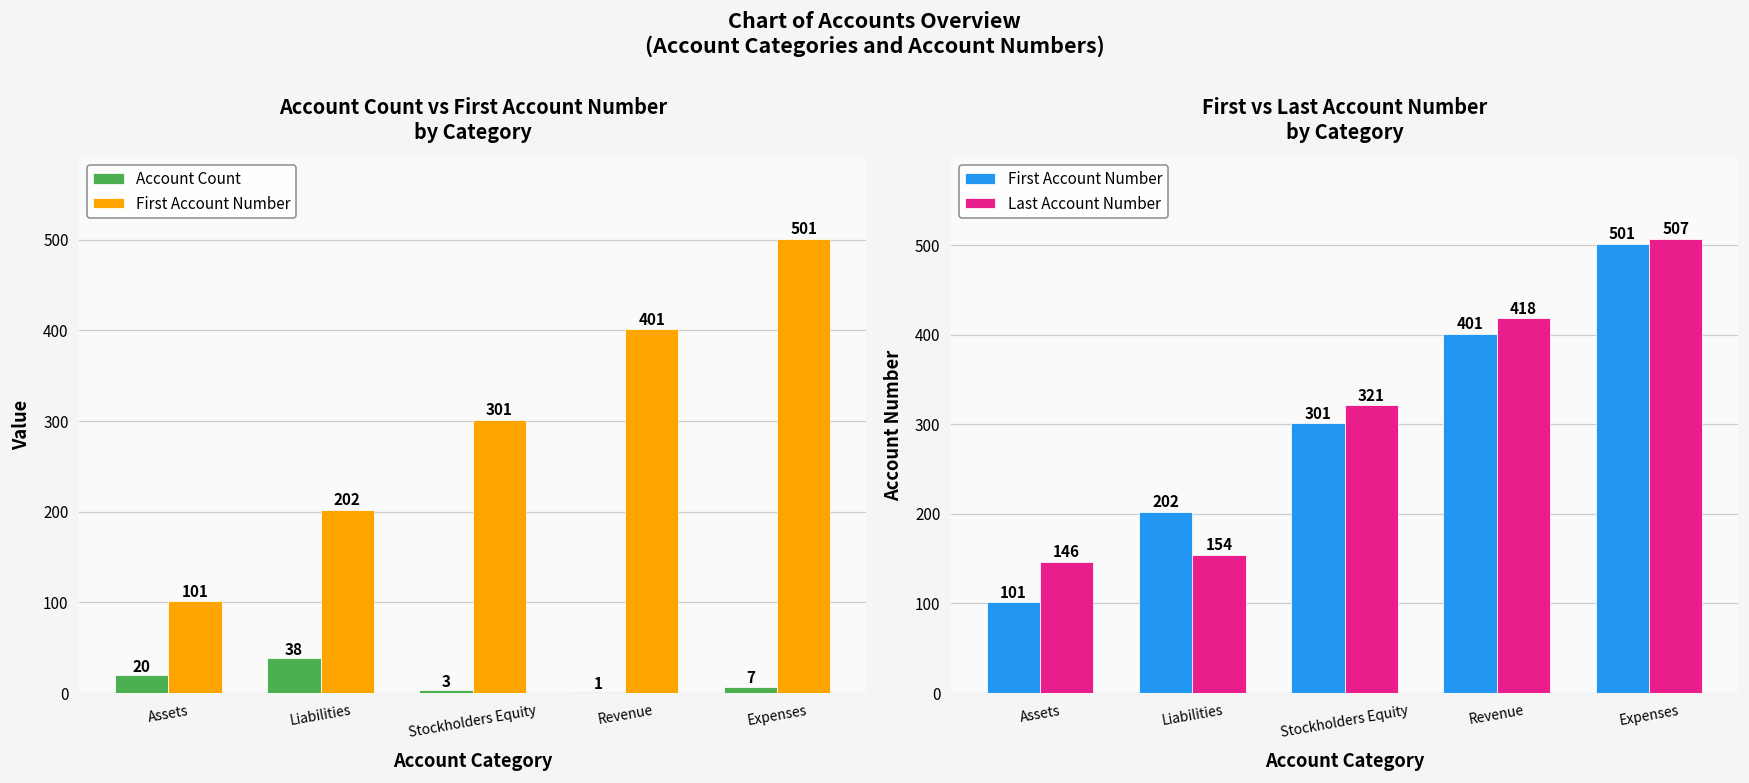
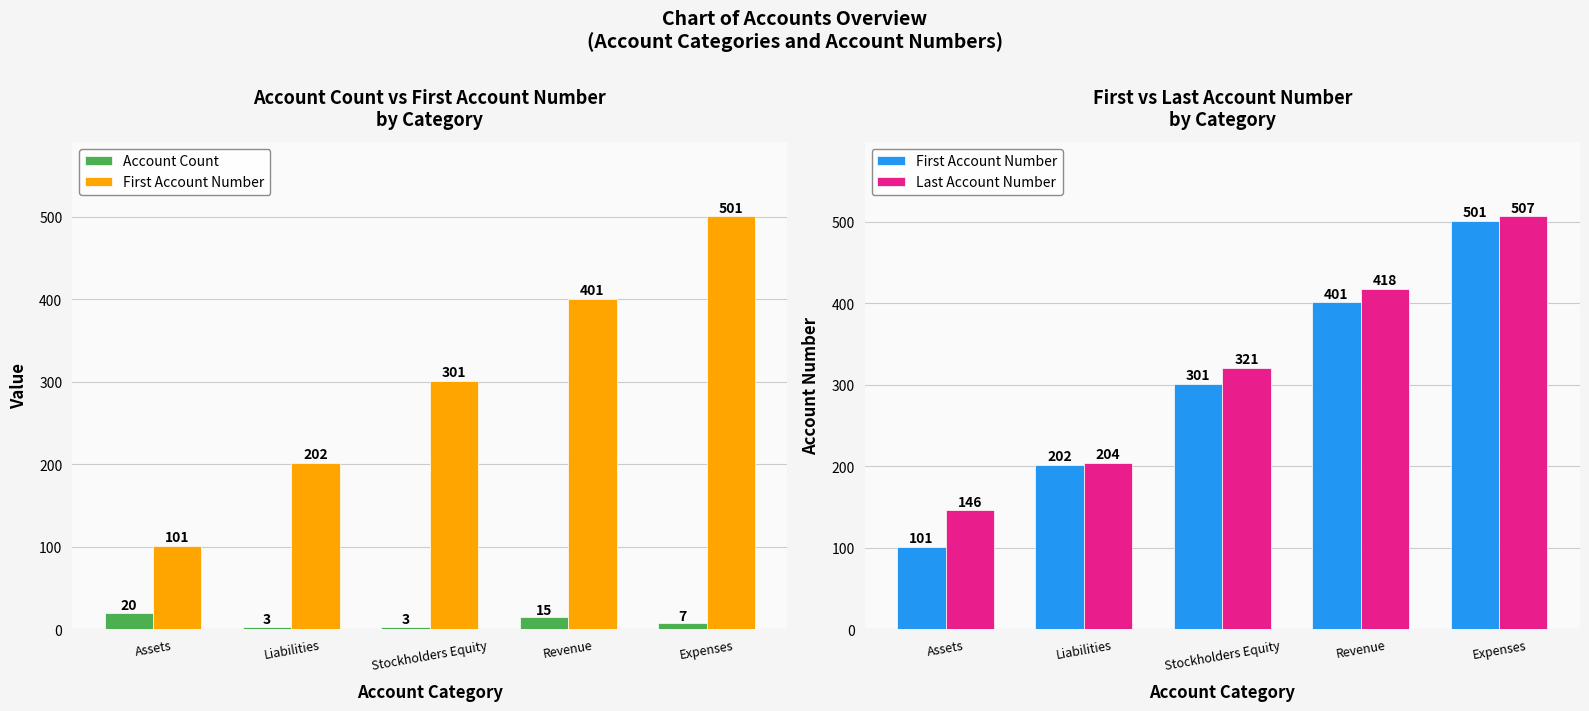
Account Count vs First Account Number by Category, Account Count, Liabilities: 38 -> 3
Account Count vs First Account Number by Category, Account Count, Revenue: 1 -> 15
First vs Last Account Number by Category, Last Account Number, Liabilities: 154 -> 204
